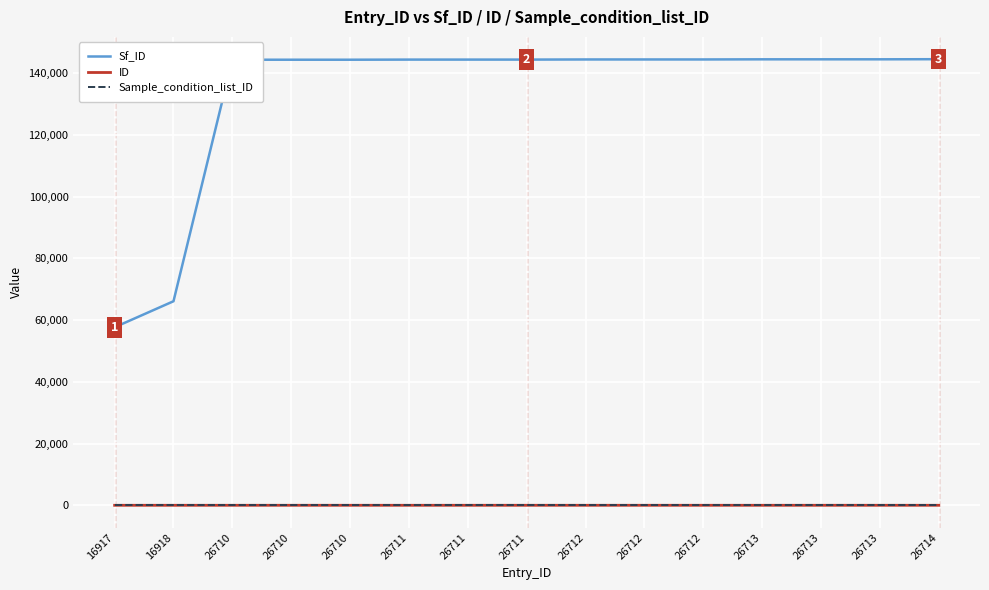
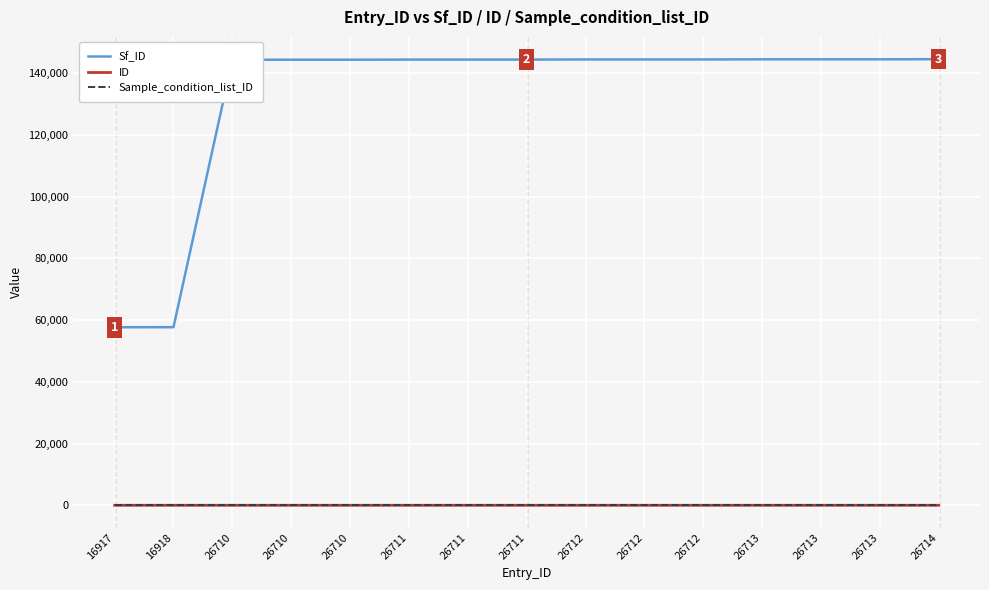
Sf_ID, 16918: 66,000 -> 58,000
